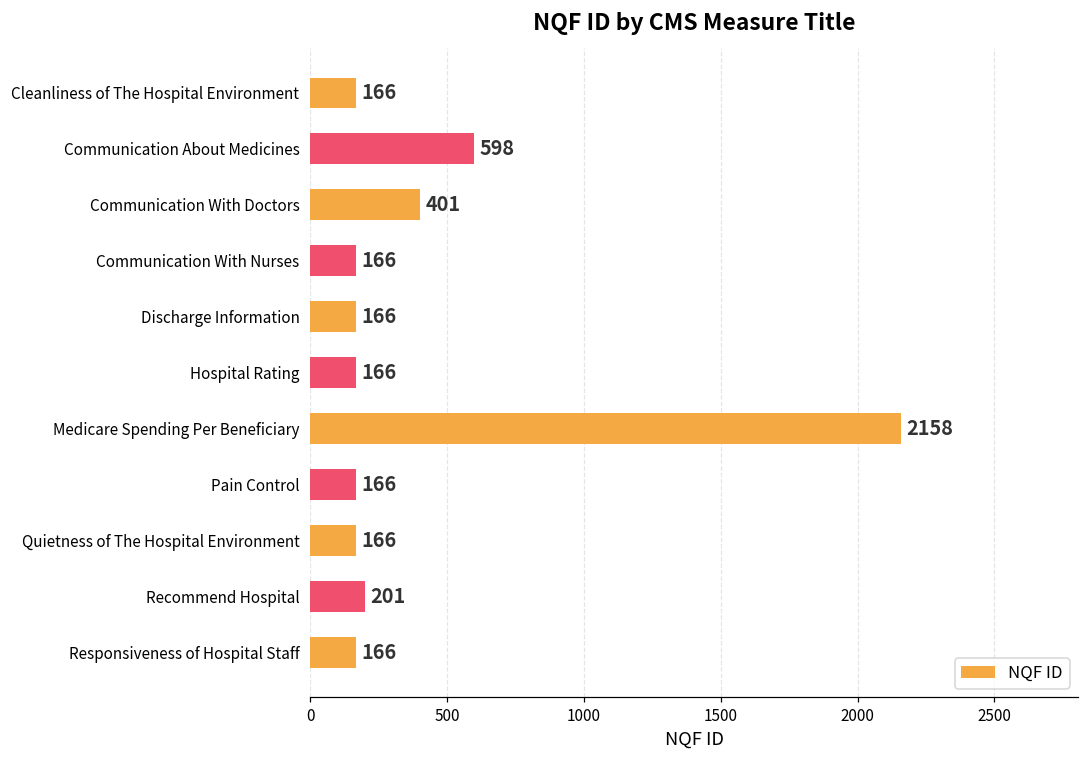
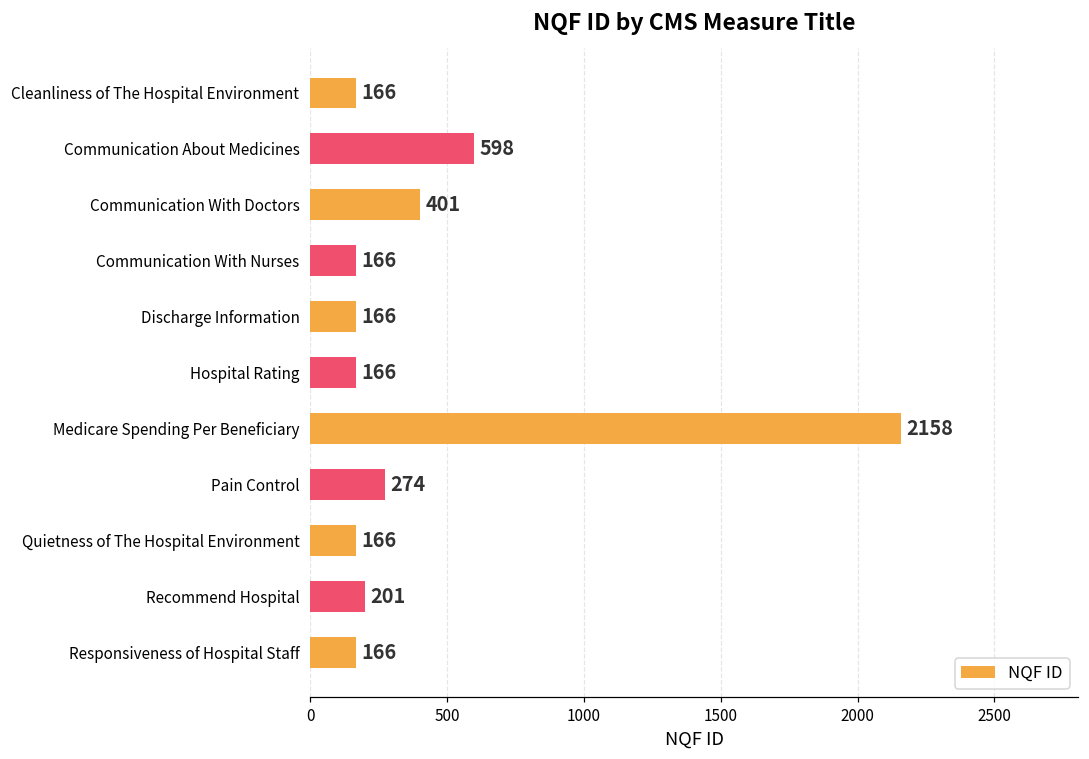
Pain Control: 166 -> 274
